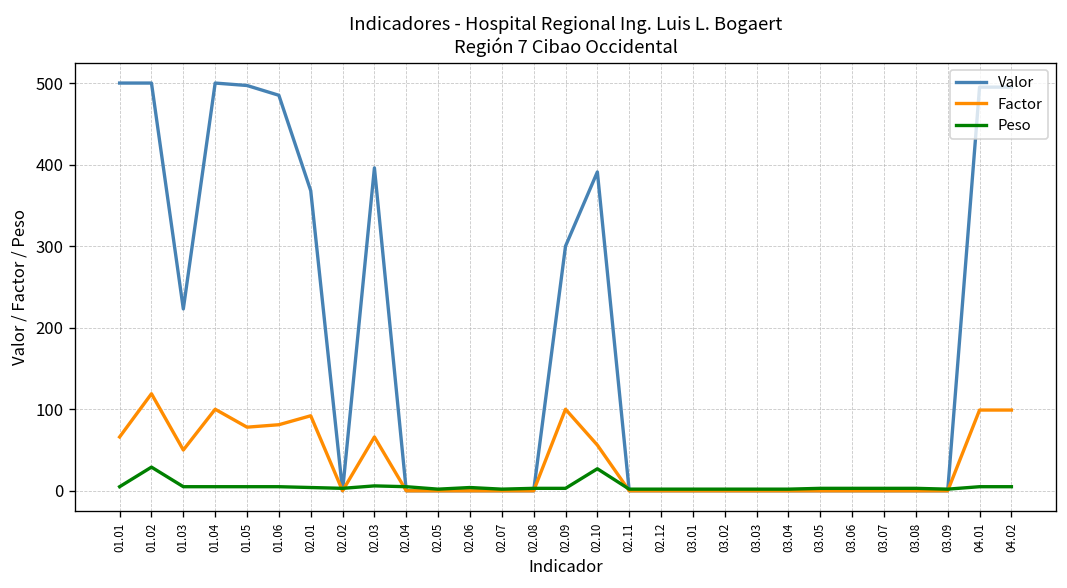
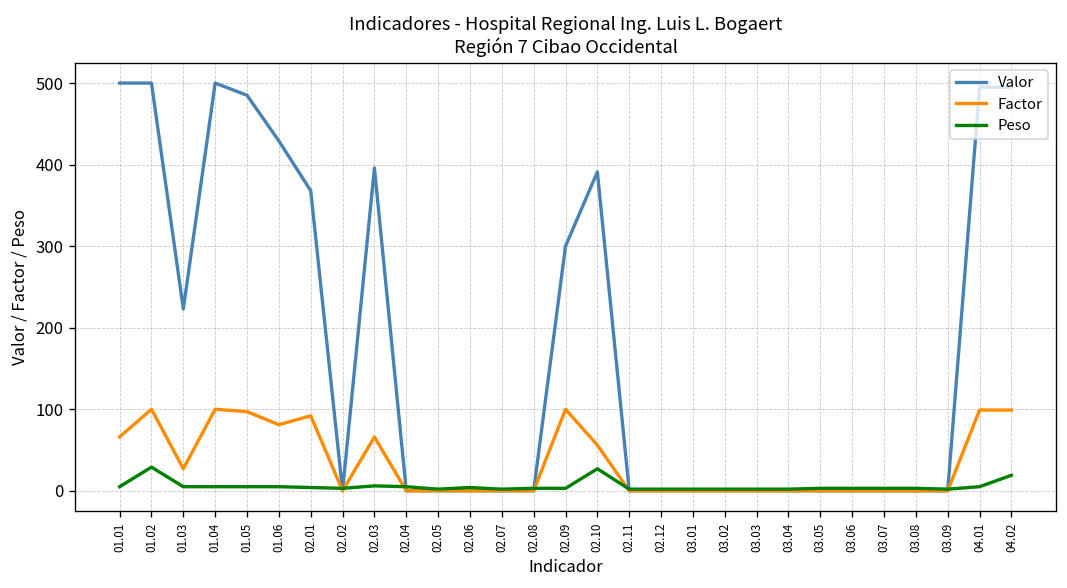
Factor, 01.02: 120 -> 100
Factor, 01.03: 50 -> 30
Valor, 01.05: 500 -> 490
Factor, 01.05: 80 -> 100
Valor, 01.06: 490 -> 430
Peso, 04.02: 10 -> 20
